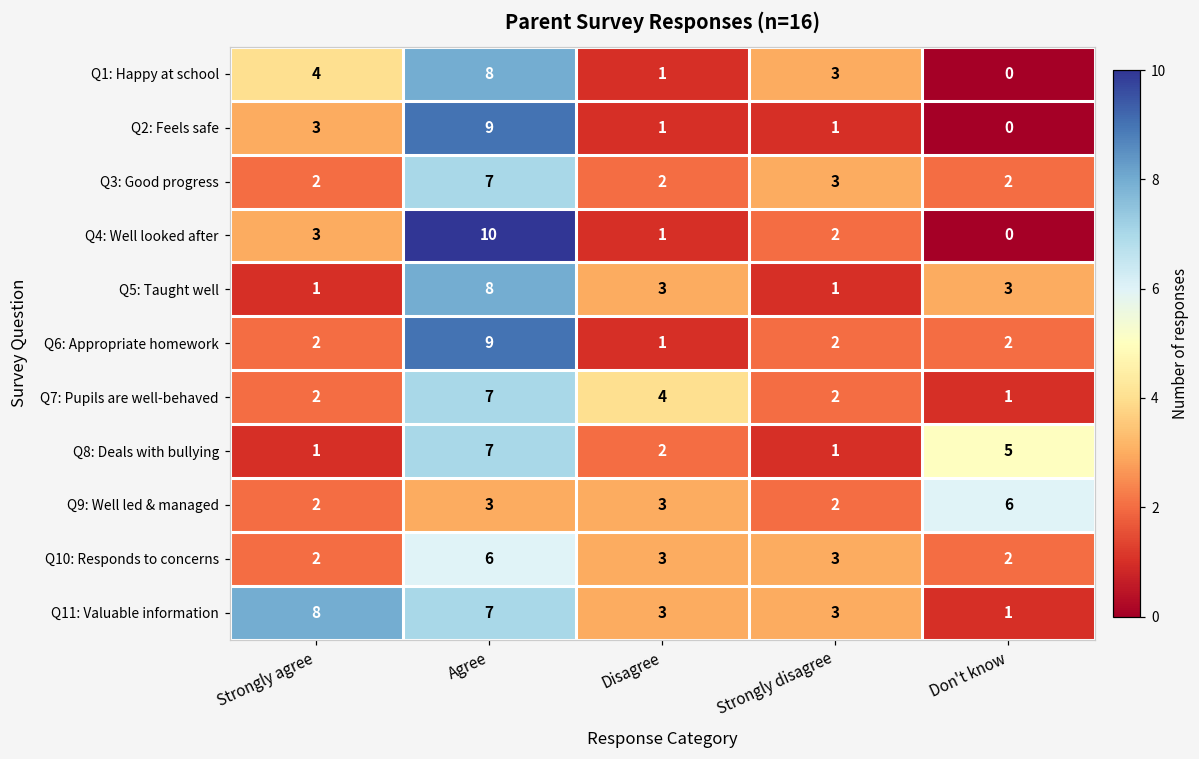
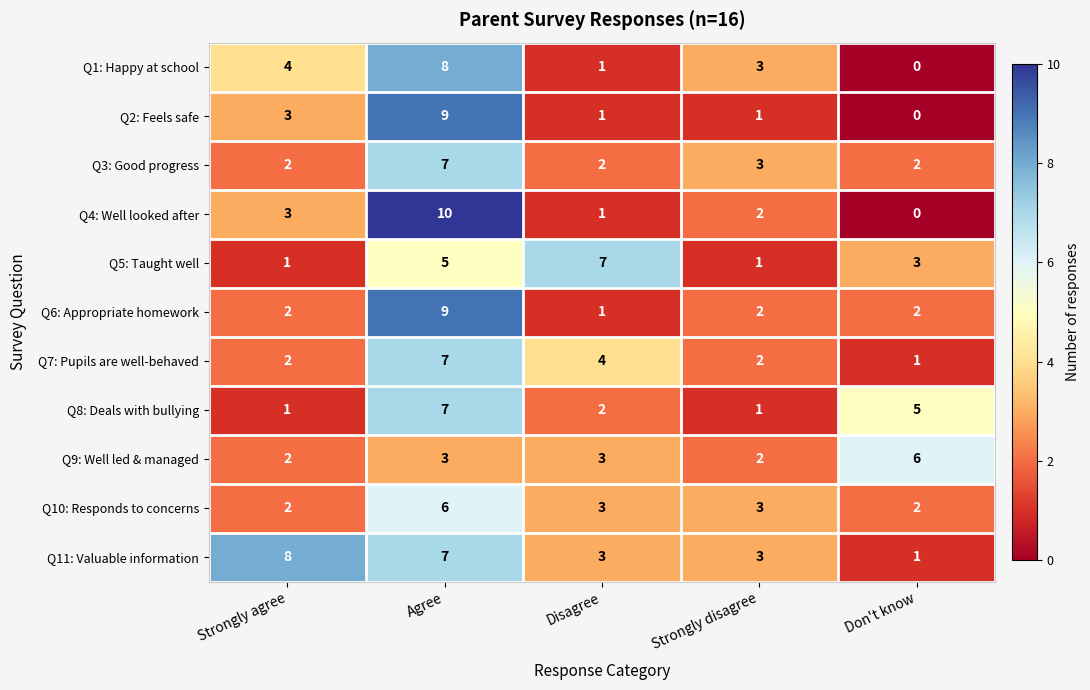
Q5: Taught well, Agree: 8 -> 5
Q5: Taught well, Disagree: 3 -> 7
